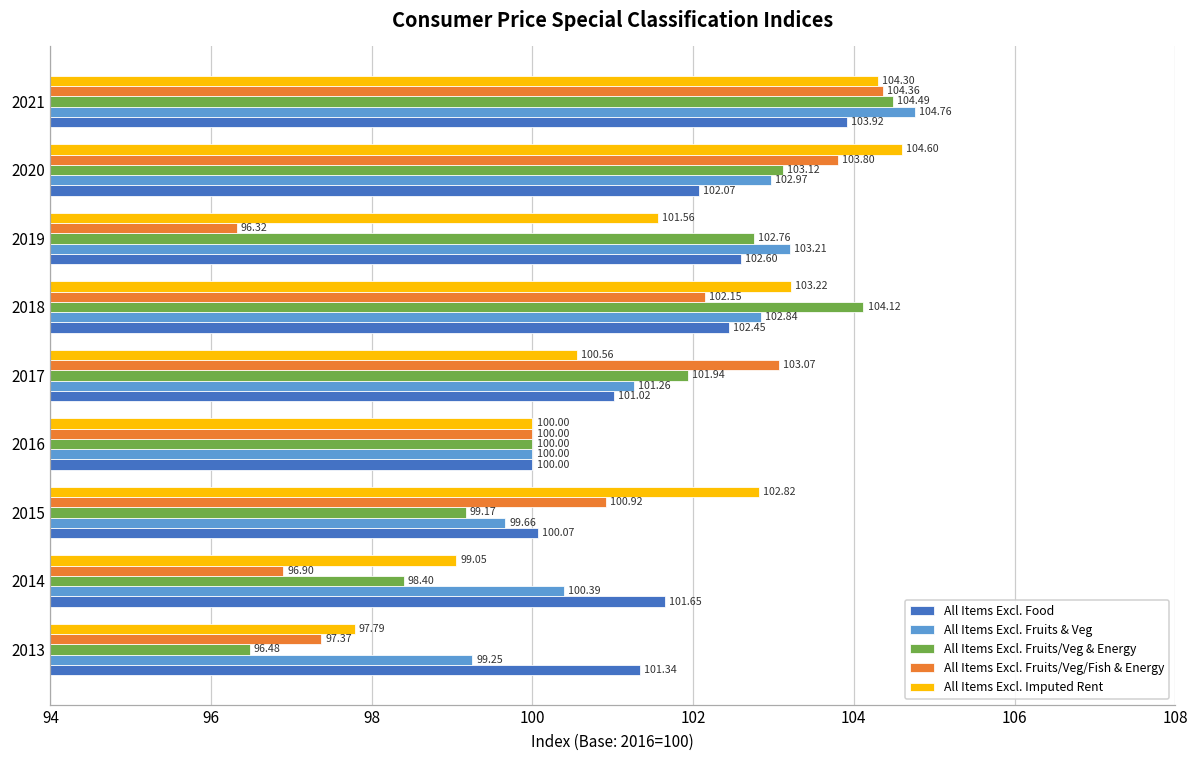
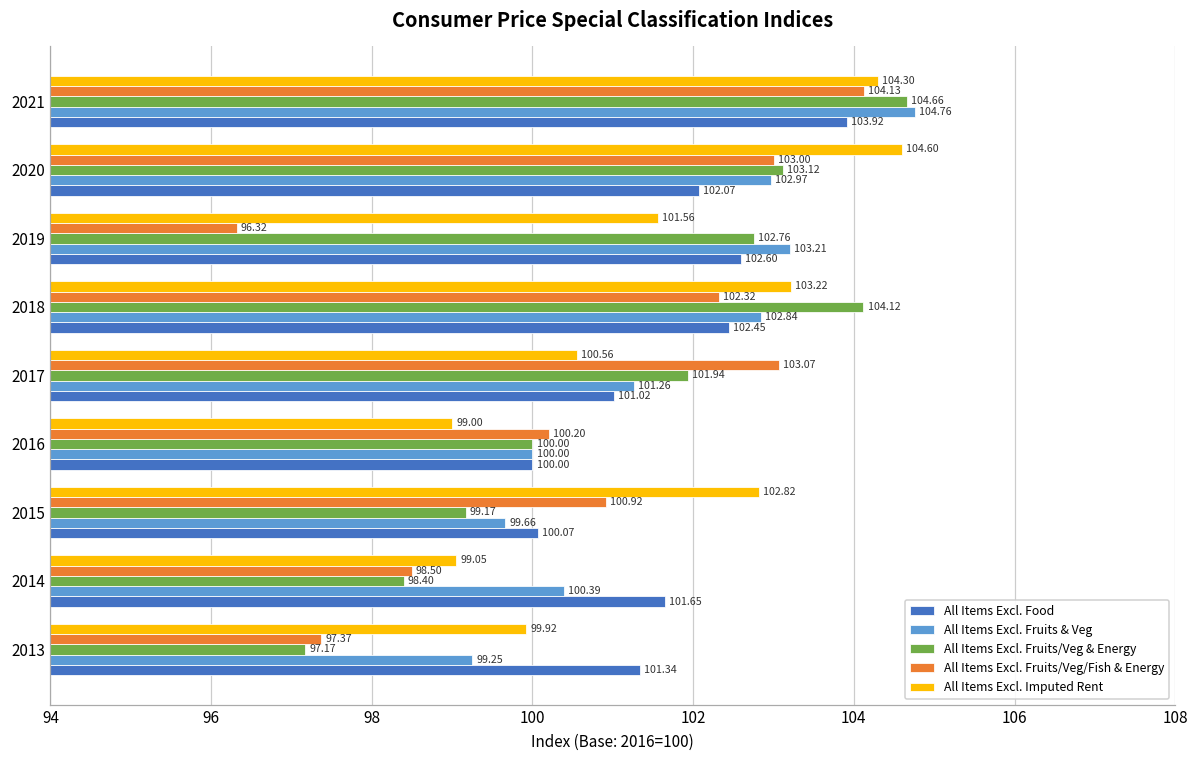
All Items Excl. Fruits/Veg/Fish & Energy, 2021: 104.36 -> 104.13
All Items Excl. Fruits/Veg & Energy, 2021: 104.49 -> 104.66
All Items Excl. Fruits/Veg/Fish & Energy, 2020: 103.80 -> 103.00
All Items Excl. Fruits/Veg/Fish & Energy, 2018: 102.15 -> 102.32
All Items Excl. Imputed Rent, 2016: 100.00 -> 99.00
All Items Excl. Fruits/Veg/Fish & Energy, 2016: 100.00 -> 100.20
All Items Excl. Fruits/Veg/Fish & Energy, 2014: 96.90 -> 98.50
All Items Excl. Imputed Rent, 2013: 97.79 -> 99.92
All Items Excl. Fruits/Veg & Energy, 2013: 96.48 -> 97.17
